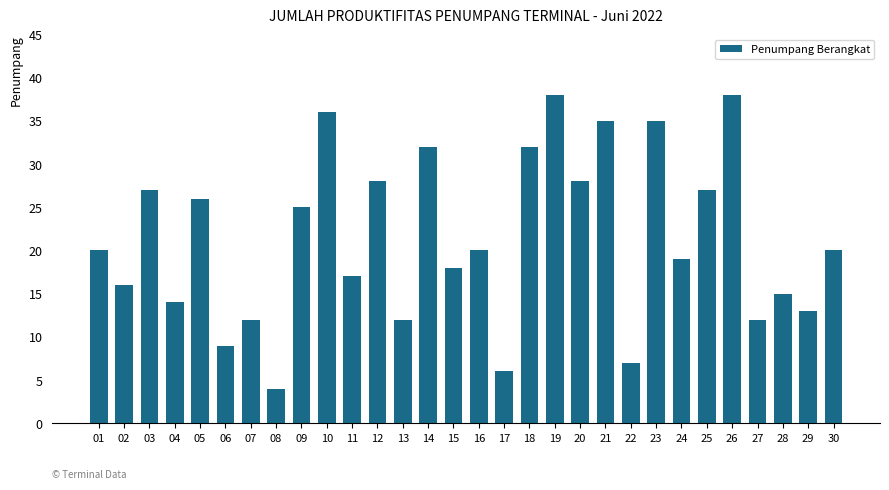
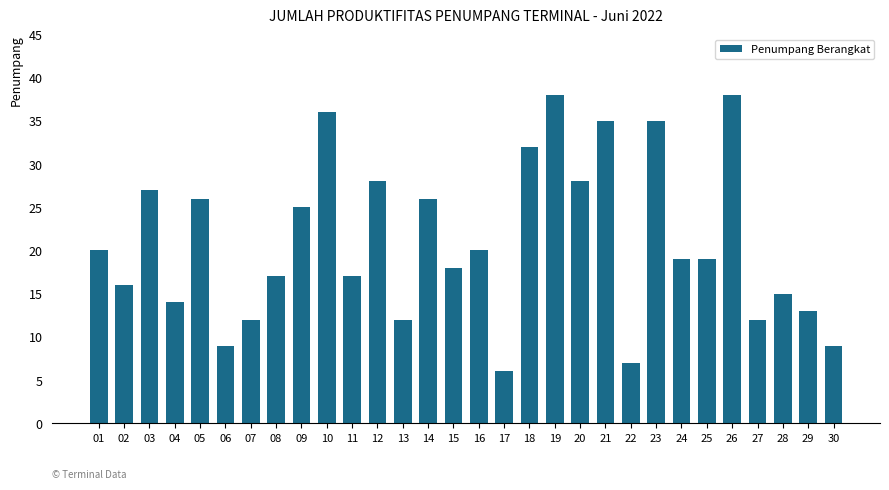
08: 4 -> 17
14: 32 -> 26
25: 27 -> 19
30: 20 -> 9
